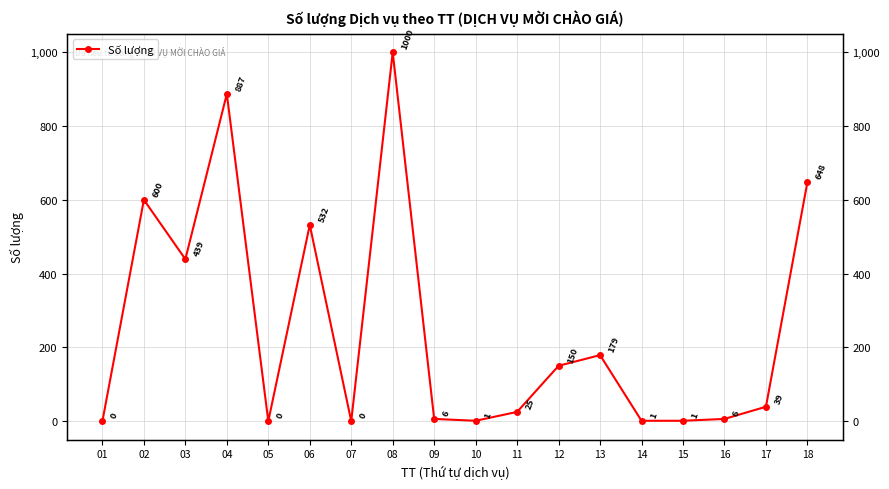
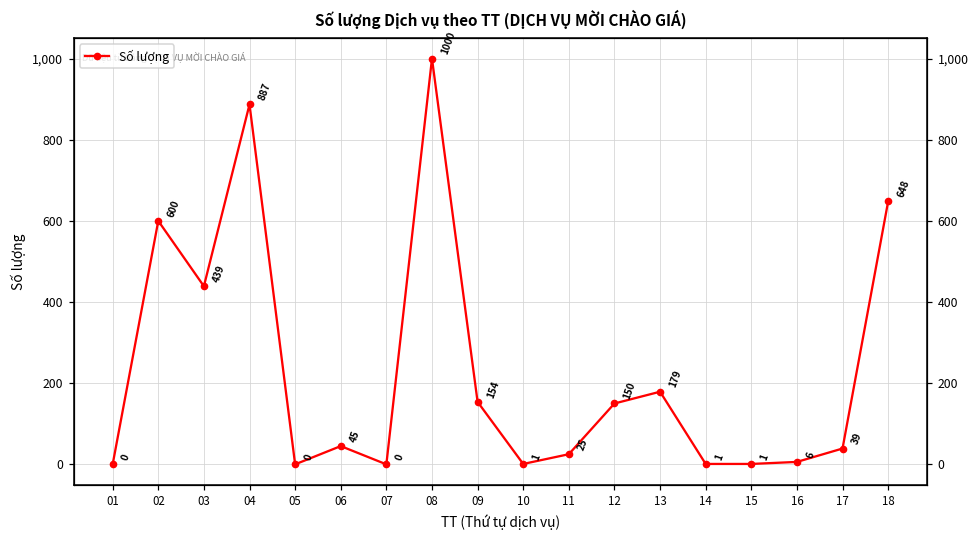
06: 532 -> 45
09: 6 -> 154
